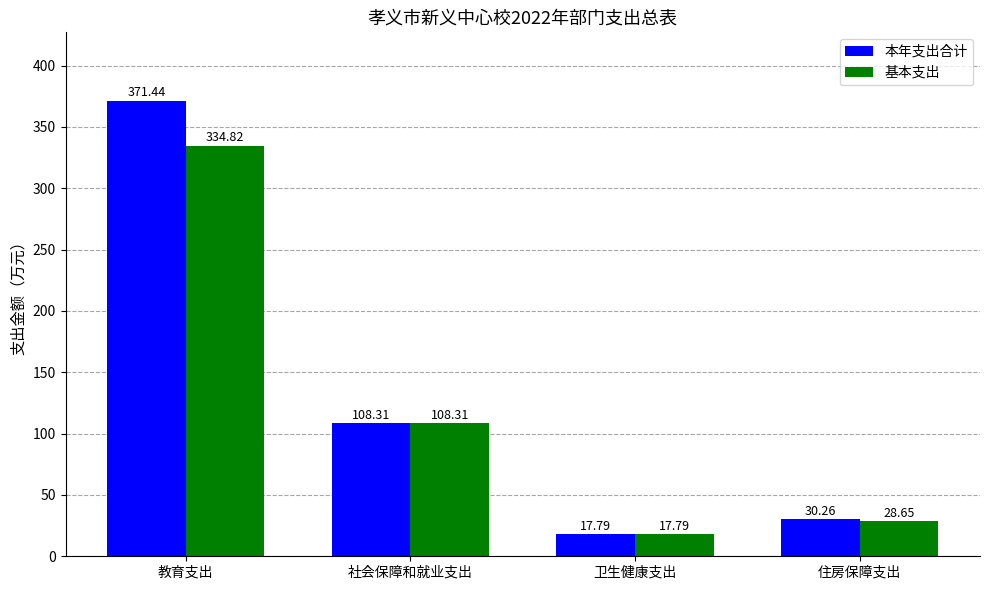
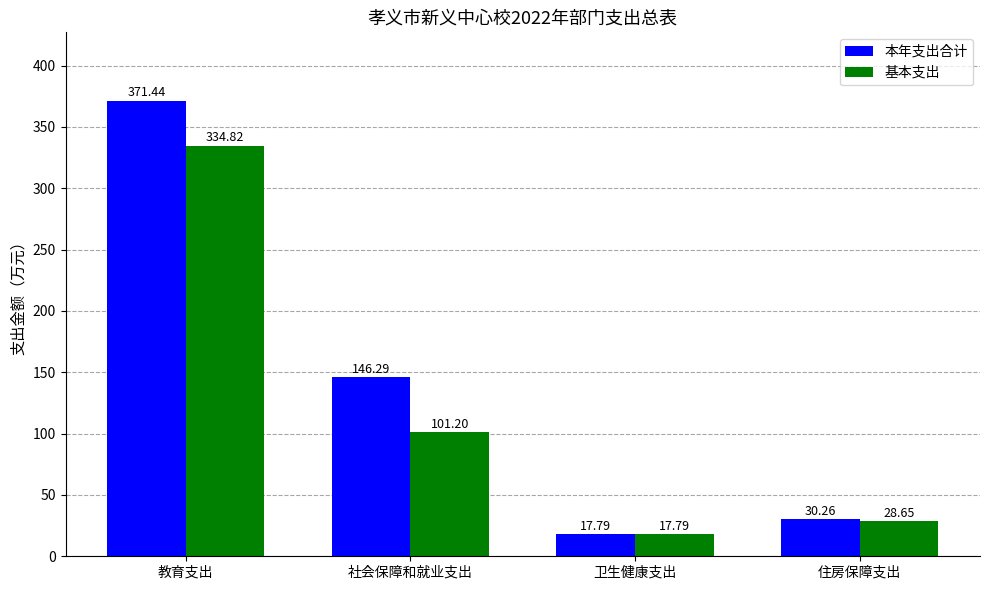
本年支出合计, 社会保障和就业支出: 108.31 -> 146.29
基本支出, 社会保障和就业支出: 108.31 -> 101.20
